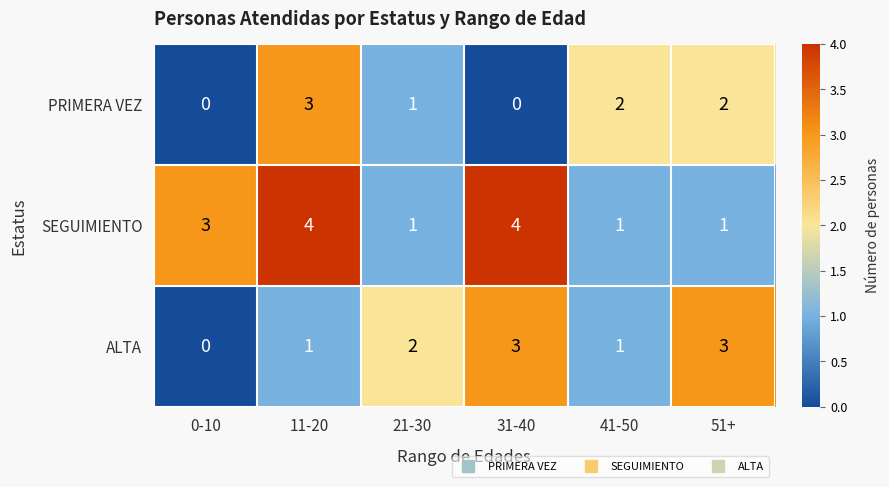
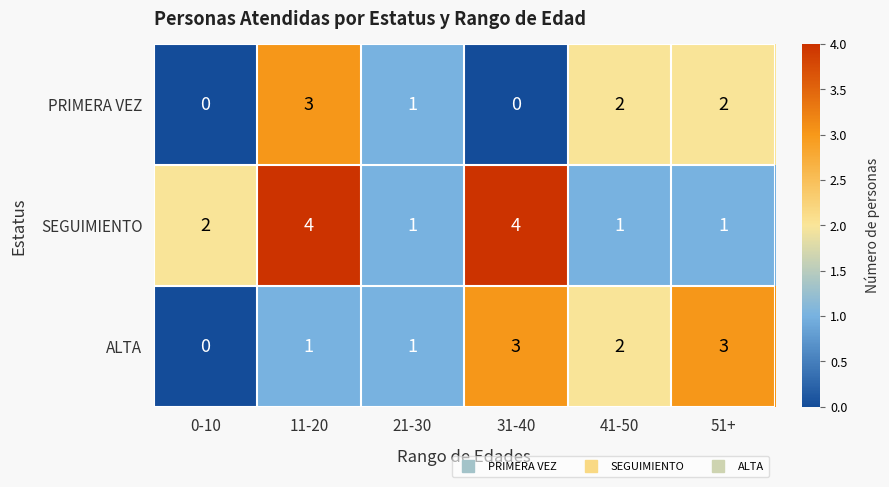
SEGUIMIENTO, 0-10: 3 -> 2
ALTA, 21-30: 2 -> 1
ALTA, 41-50: 1 -> 2
